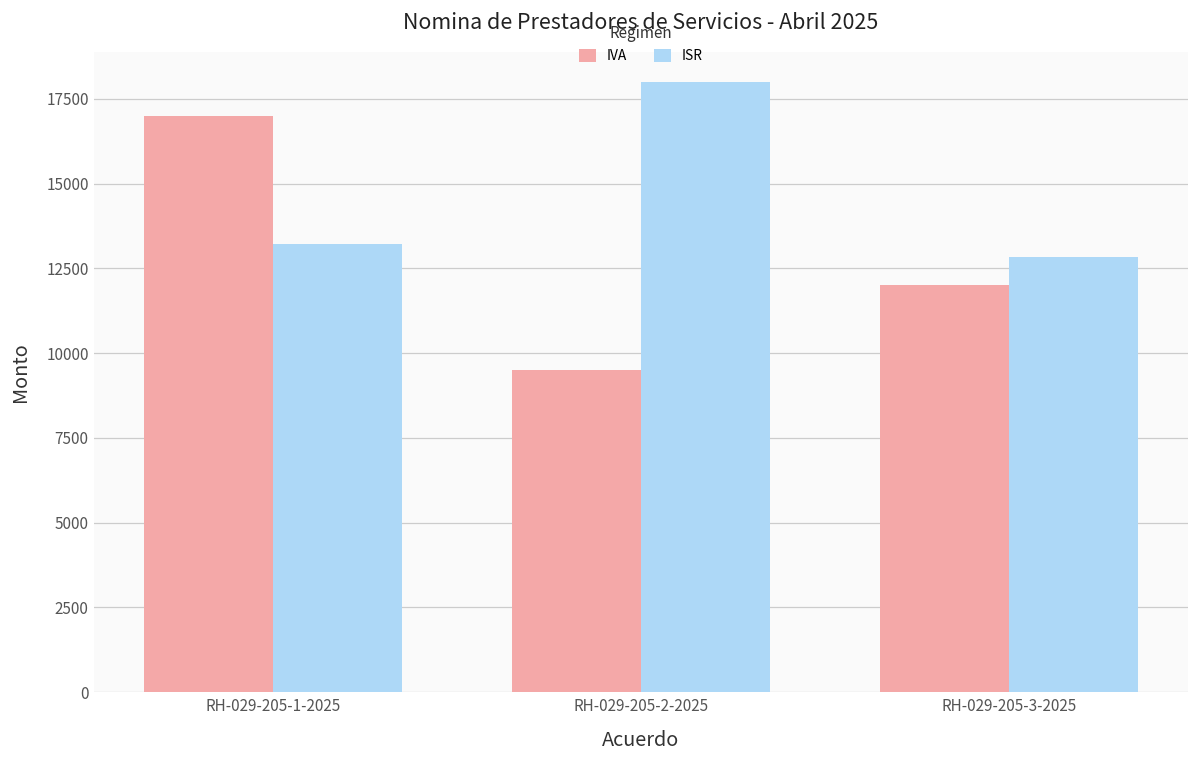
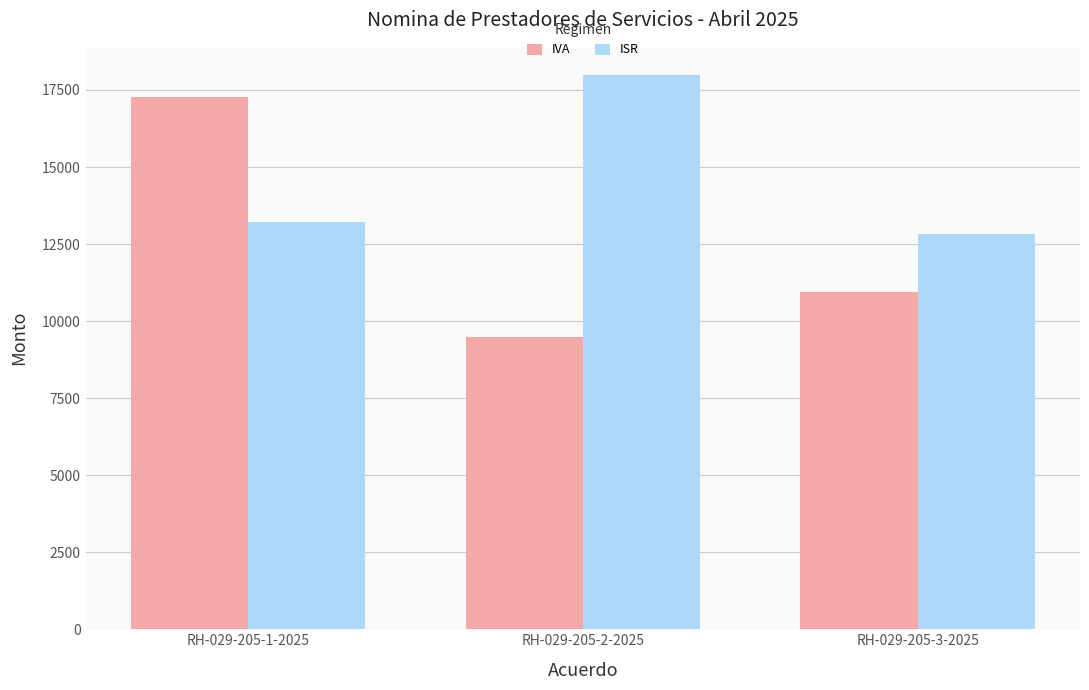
IVA, RH-029-205-1-2025: 17000 -> 17300
IVA, RH-029-205-3-2025: 12000 -> 10900
